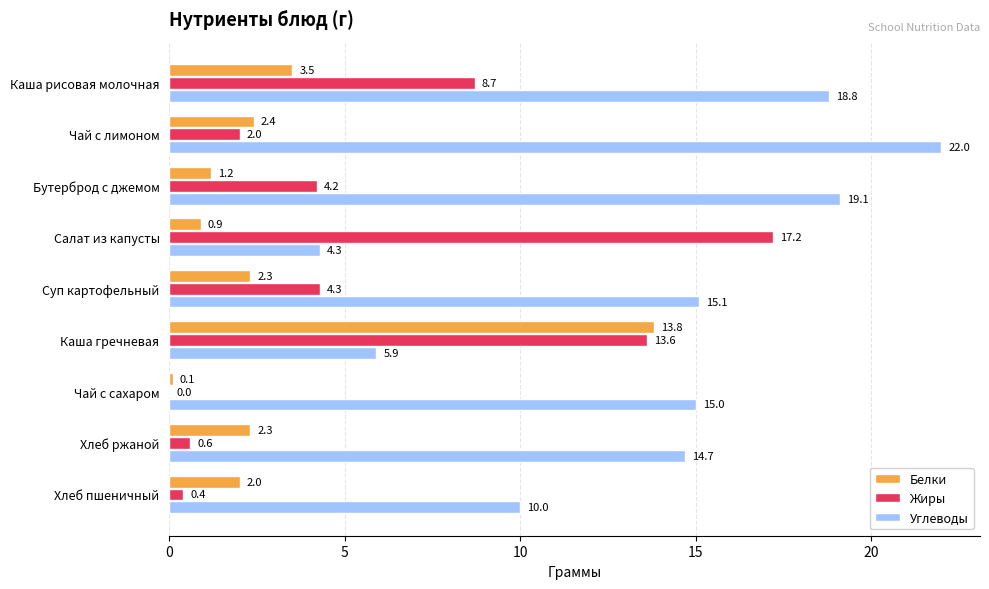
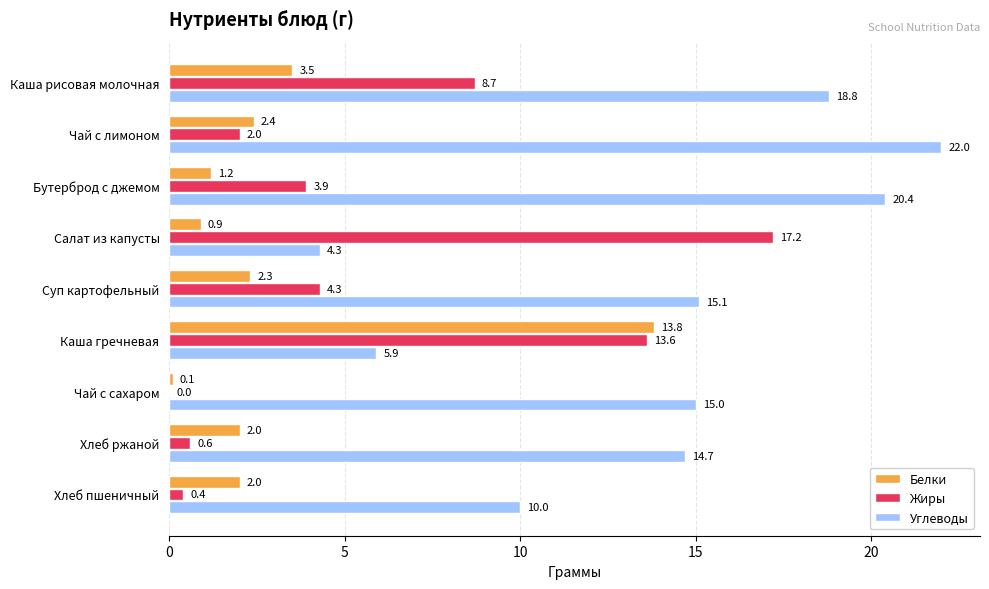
Жиры, Бутерброд с джемом: 4.2 -> 3.9
Углеводы, Бутерброд с джемом: 19.1 -> 20.4
Белки, Хлеб ржаной: 2.3 -> 2.0
